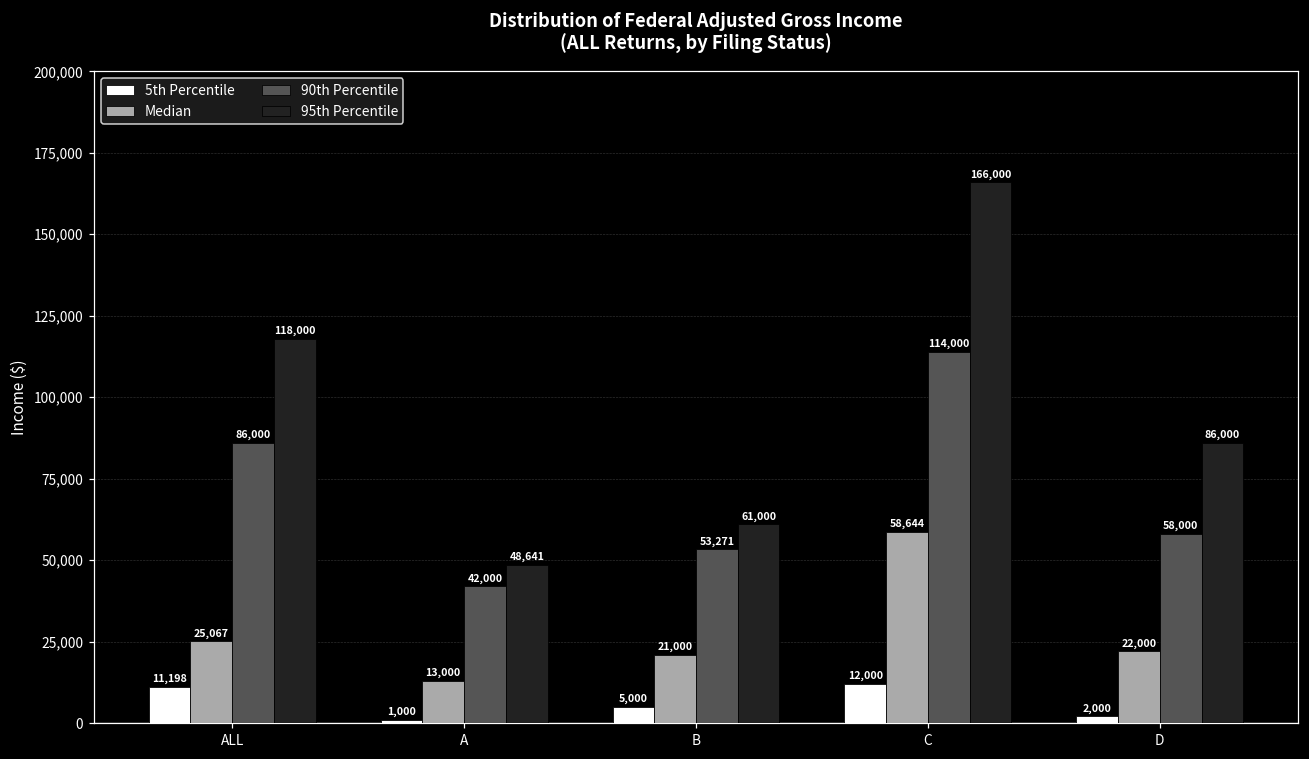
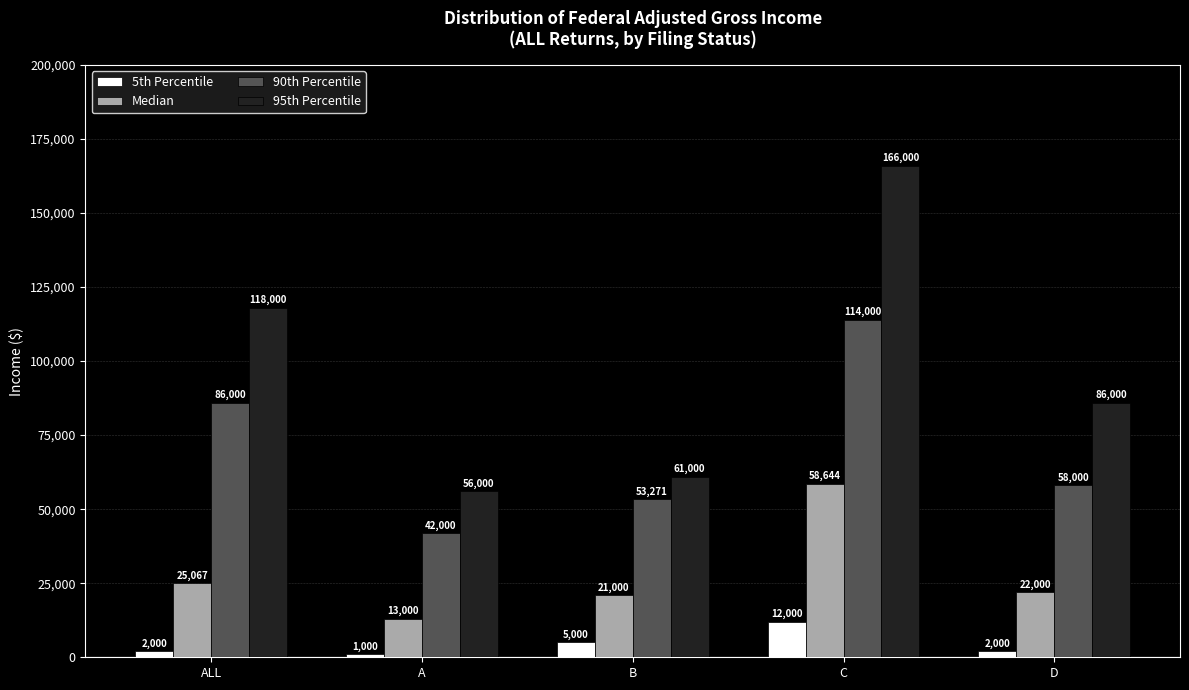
5th Percentile, ALL: 11,198 -> 2,000
95th Percentile, A: 48,641 -> 56,000
